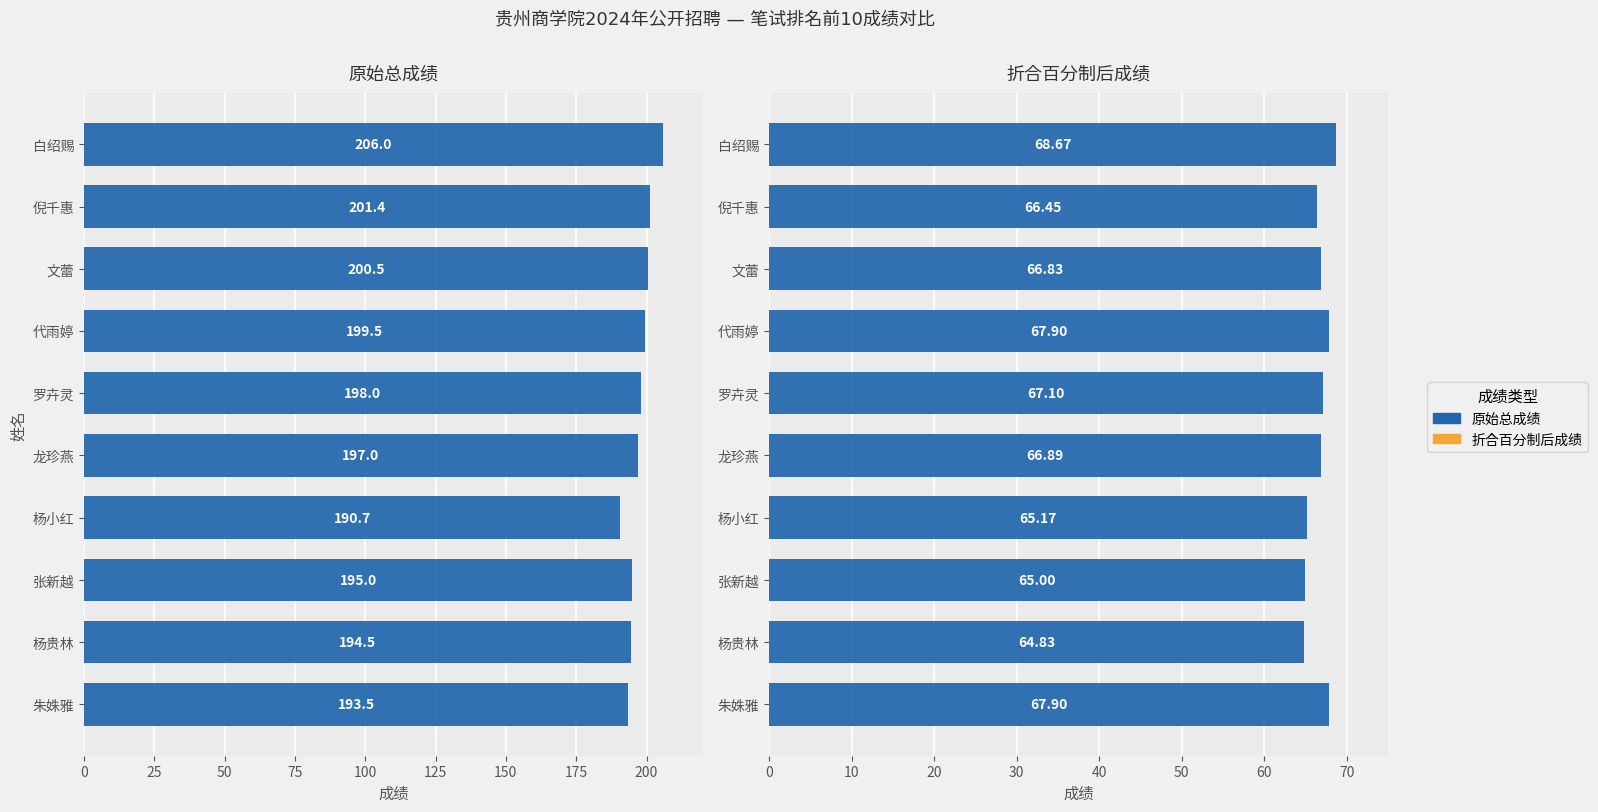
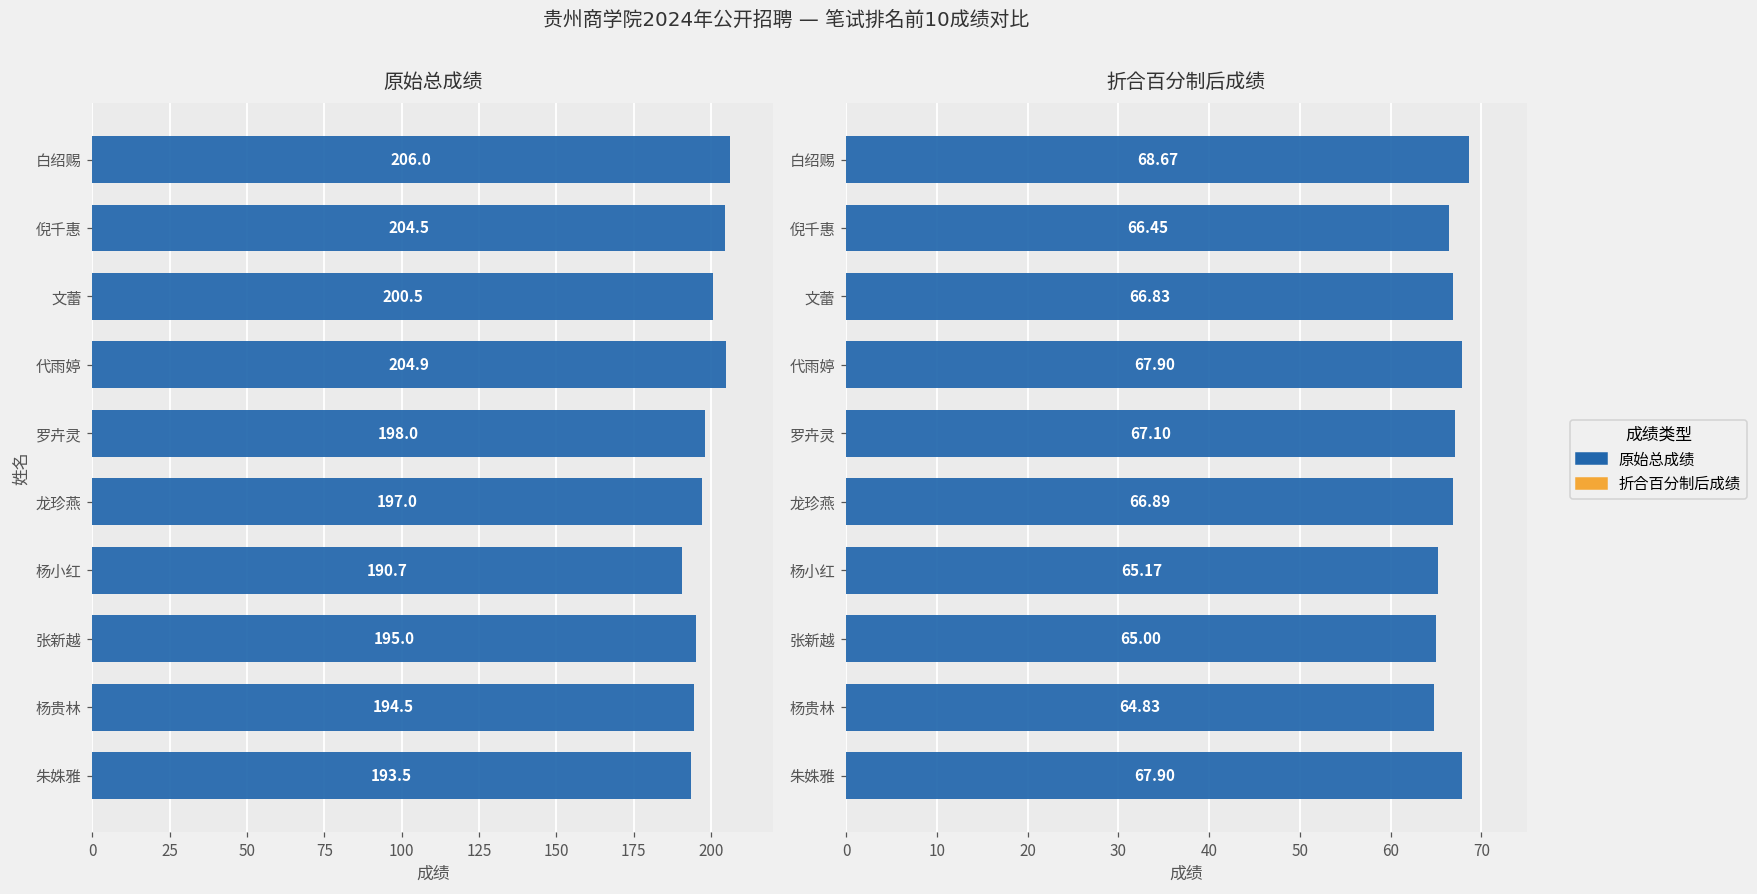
原始总成绩, 倪千惠: 201.4 -> 204.5
原始总成绩, 代雨婷: 199.5 -> 204.9
